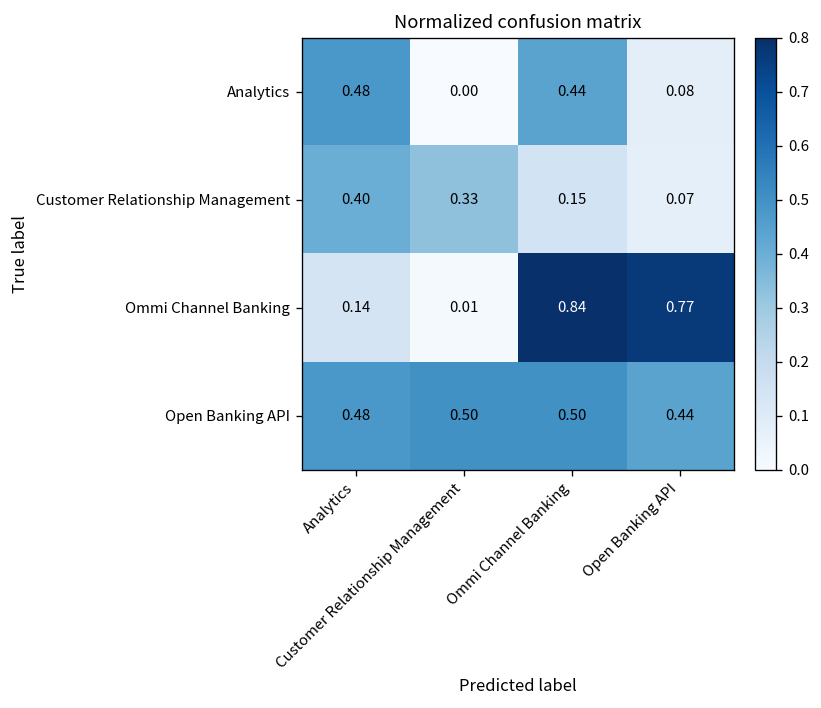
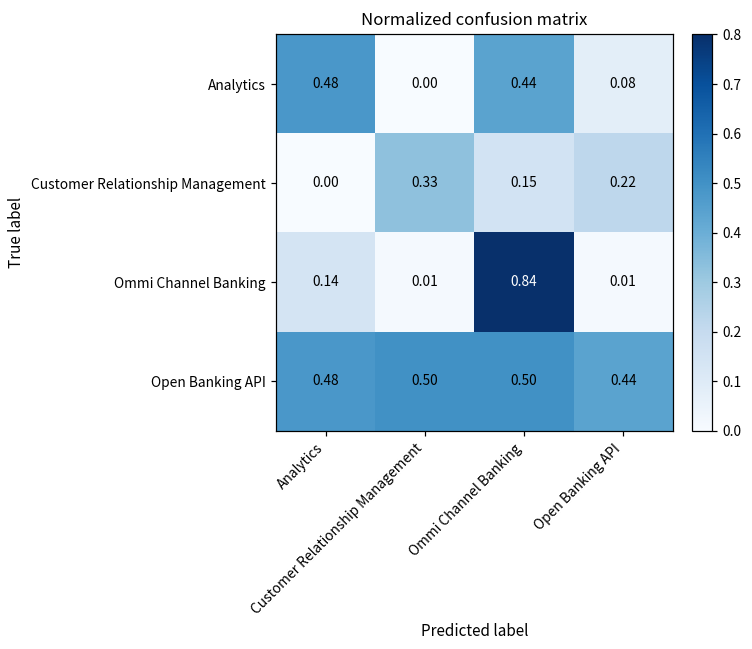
Customer Relationship Management, Analytics: 0.40 -> 0.00
Customer Relationship Management, Open Banking API: 0.07 -> 0.22
Ommi Channel Banking, Open Banking API: 0.77 -> 0.01
